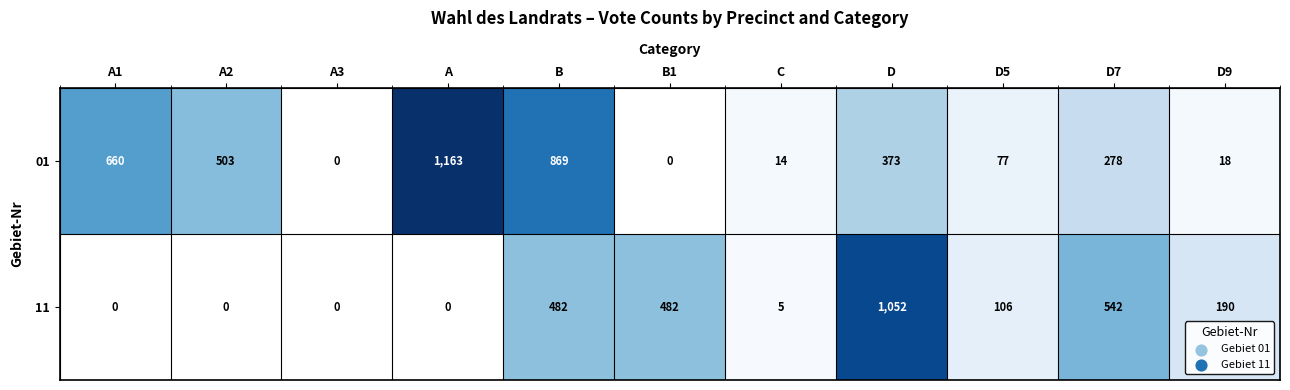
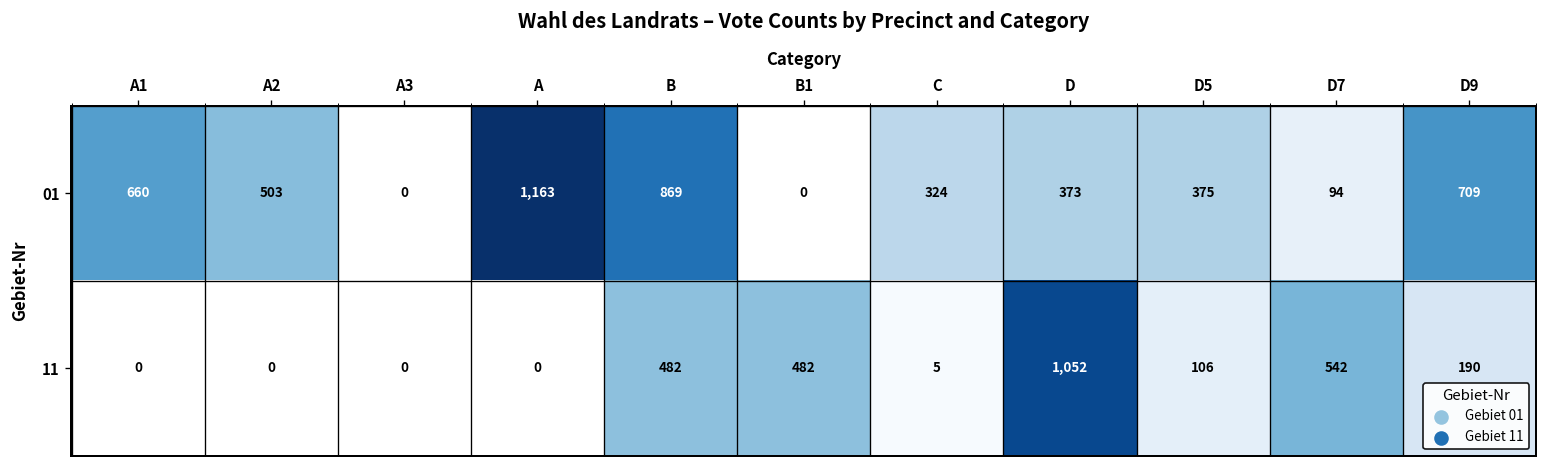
01, C: 14 -> 324
01, D5: 77 -> 375
01, D7: 278 -> 94
01, D9: 18 -> 709
